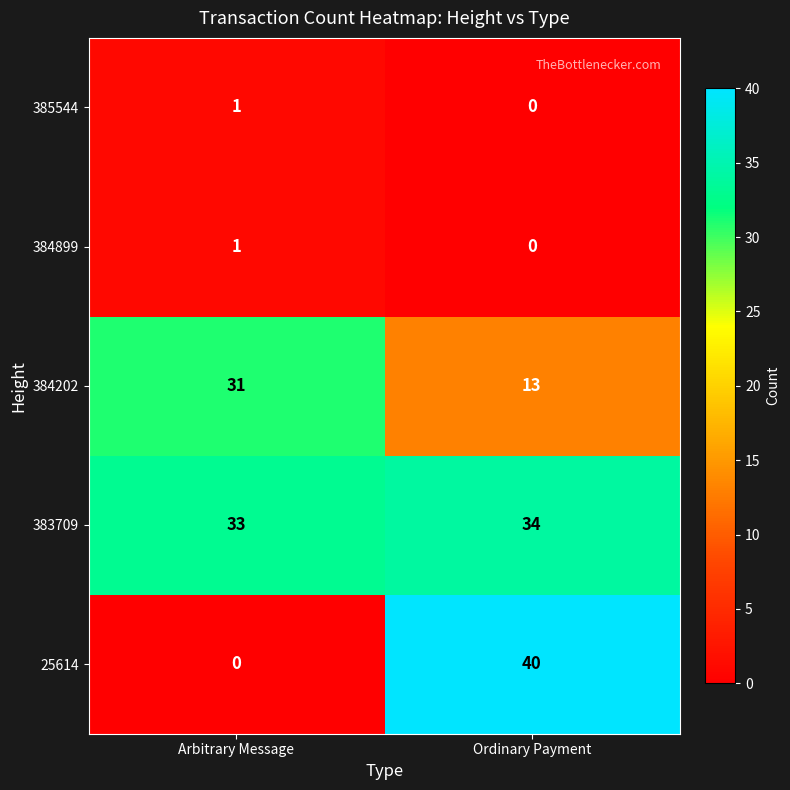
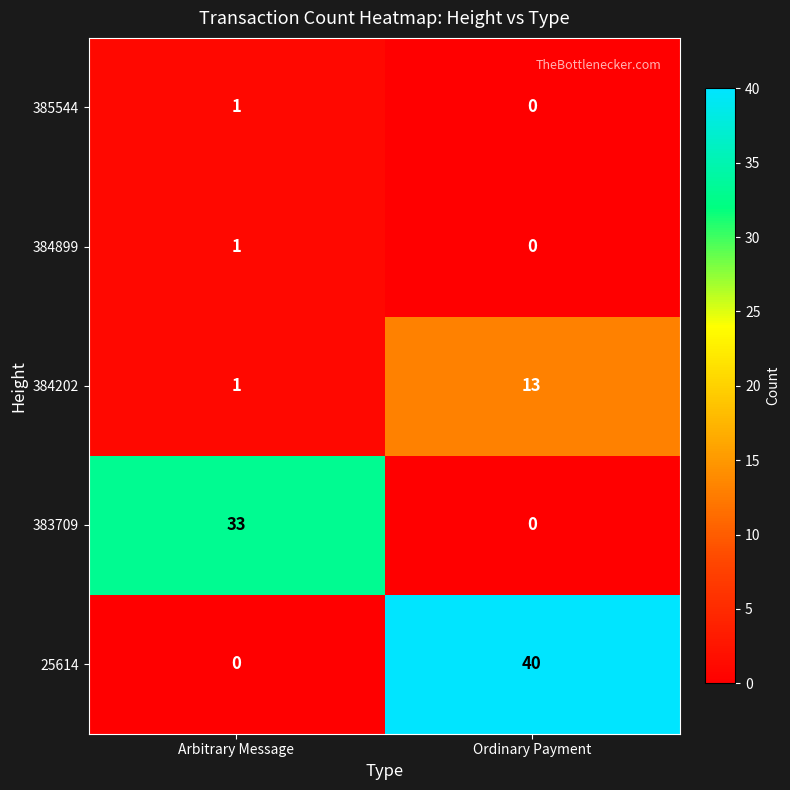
384202, Arbitrary Message: 31 -> 1
383709, Ordinary Payment: 34 -> 0
